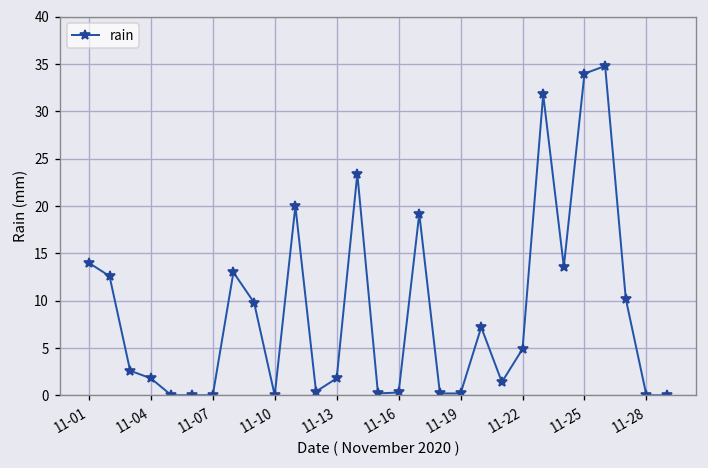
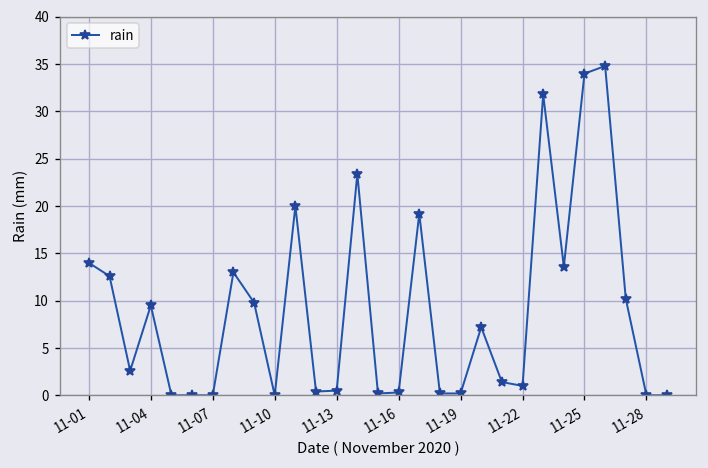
11-04: 2 -> 10
11-13: 2 -> 1
11-22: 5 -> 1
